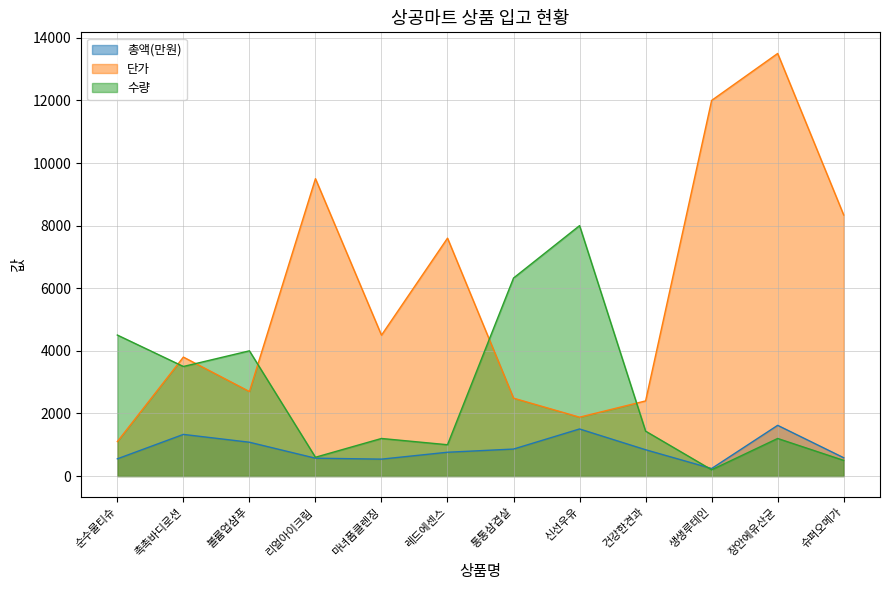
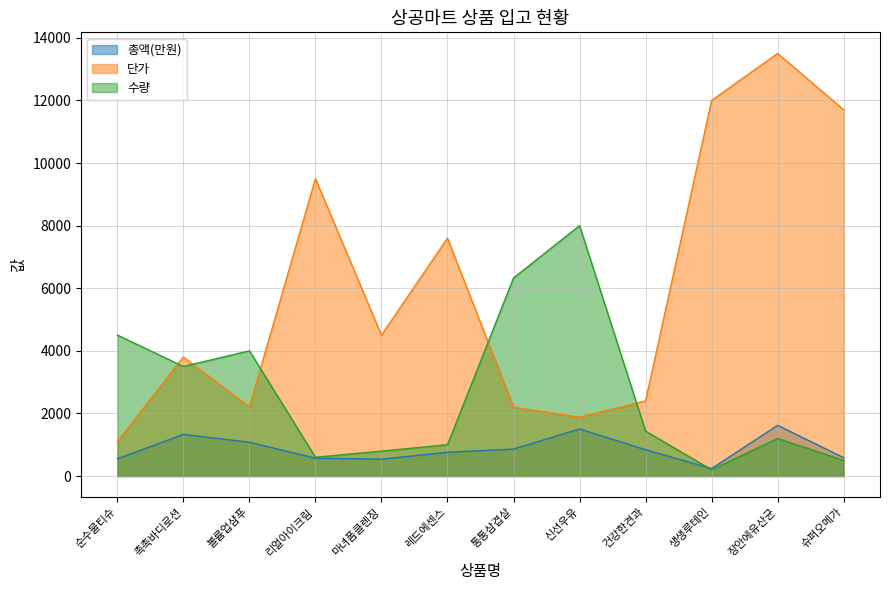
단가, 볼륨업샴푸: 2700 -> 2200
수량, 마녀폼클렌징: 1200 -> 800
단가, 통통삼겹살: 2500 -> 2200
단가, 슈퍼오메가: 8300 -> 11700
